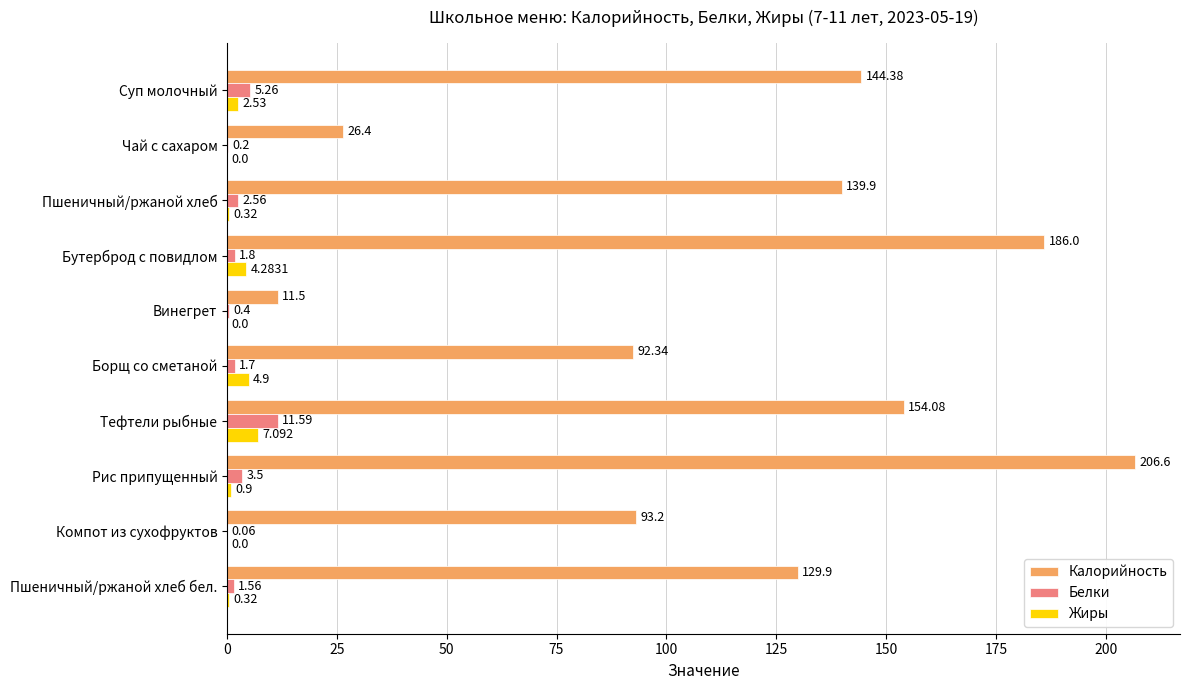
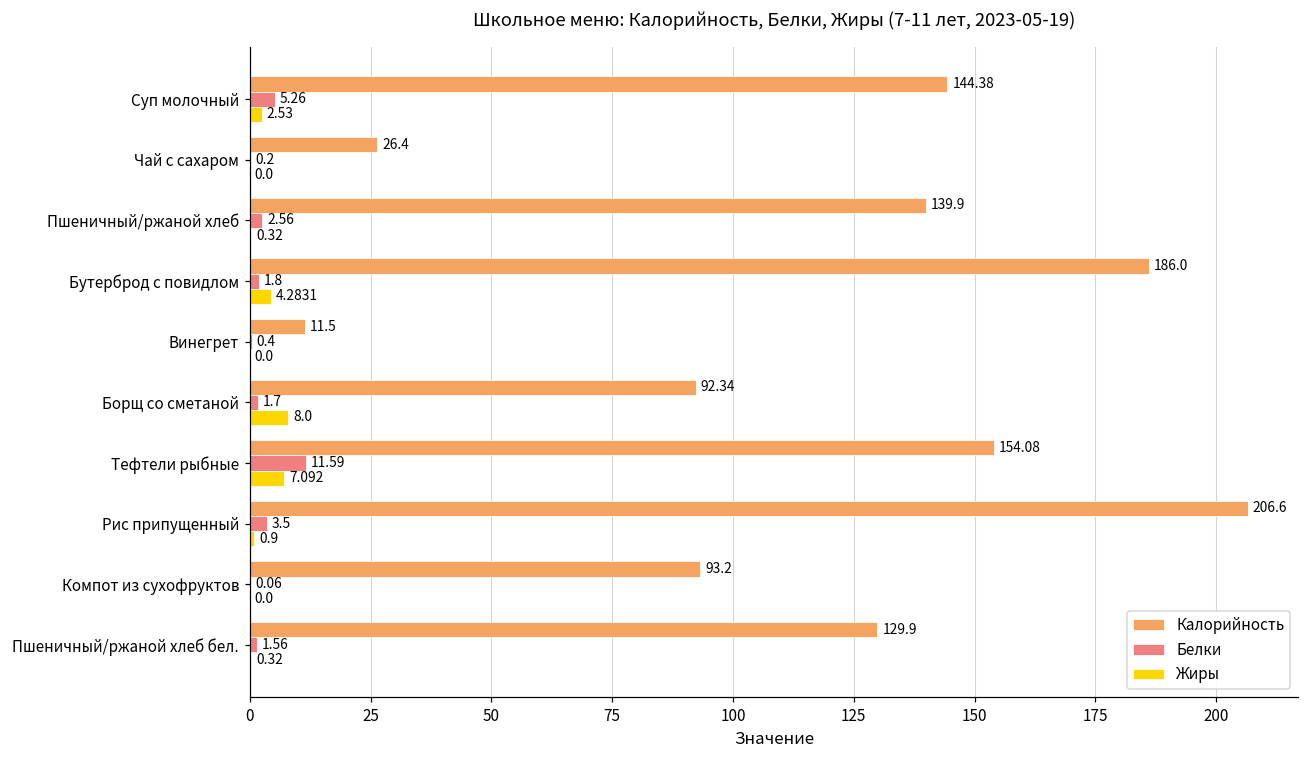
Жиры, Борщ со сметаной: 4.9 -> 8.0
